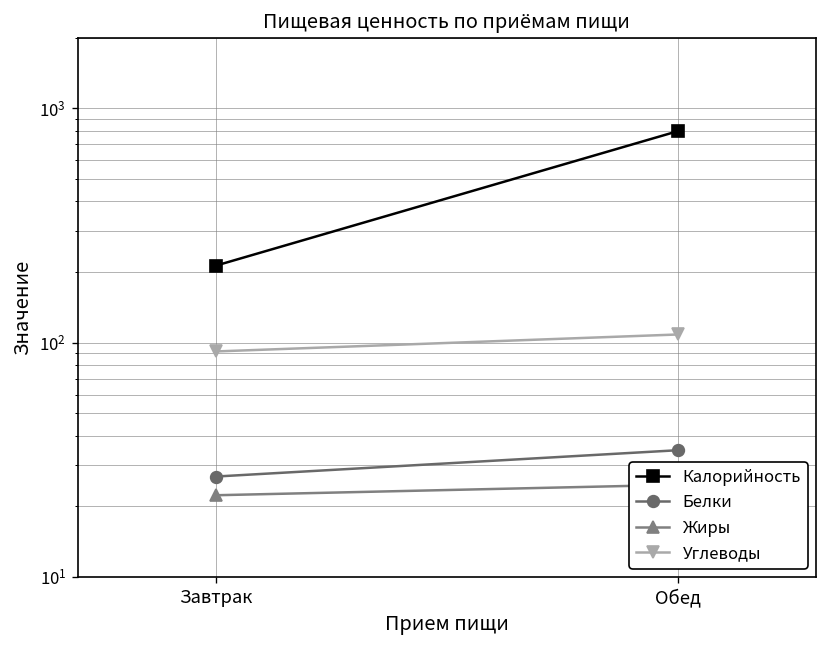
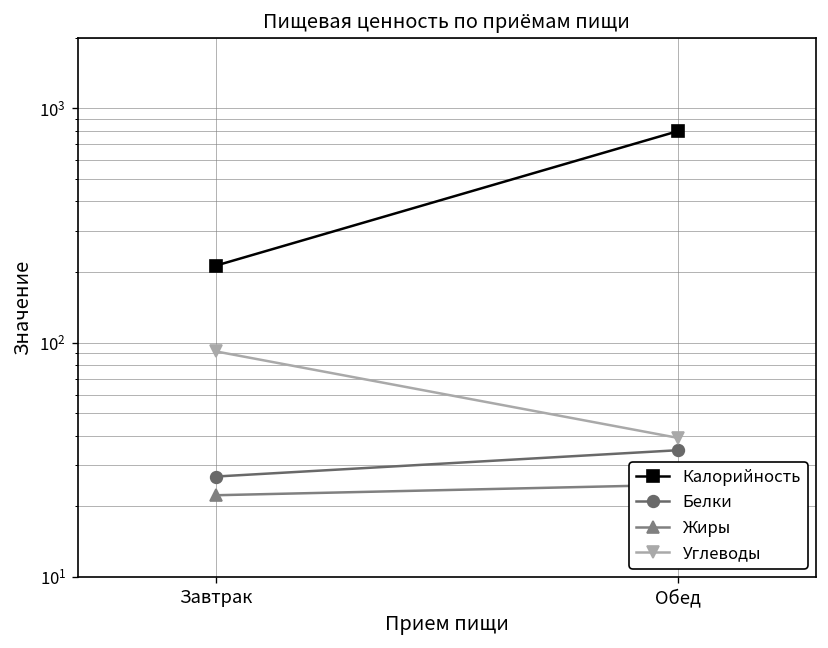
Углеводы, Обед: 110 -> 39
